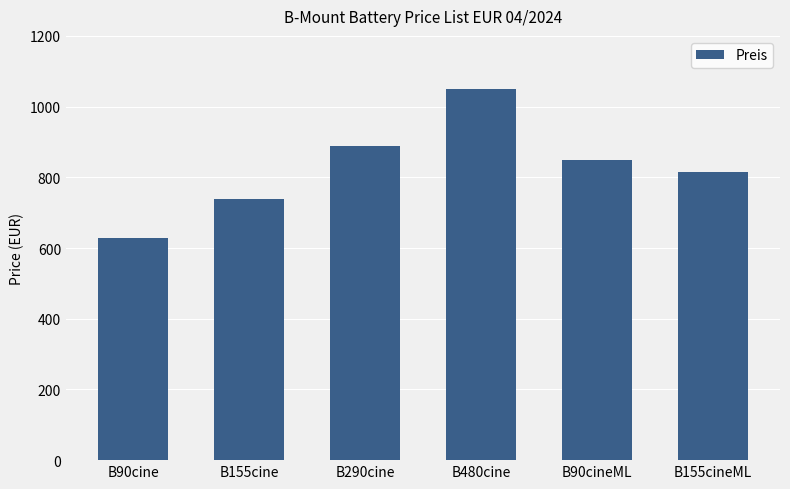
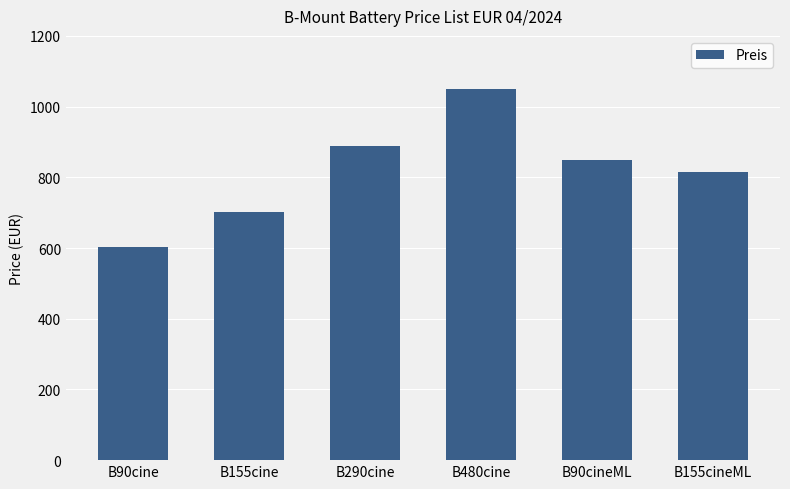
B90cine: 630 -> 600
B155cine: 740 -> 700
